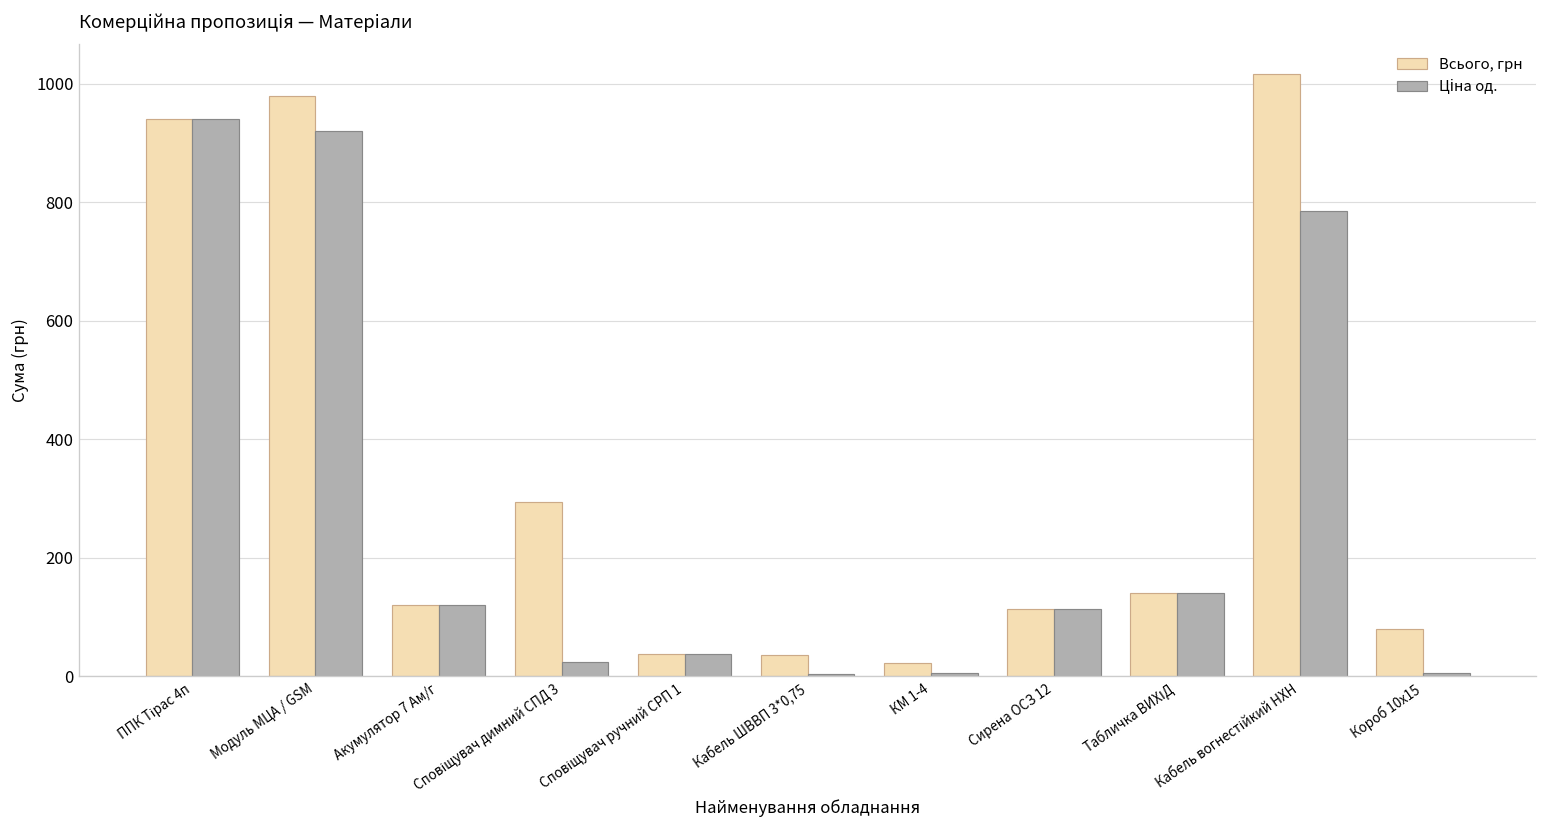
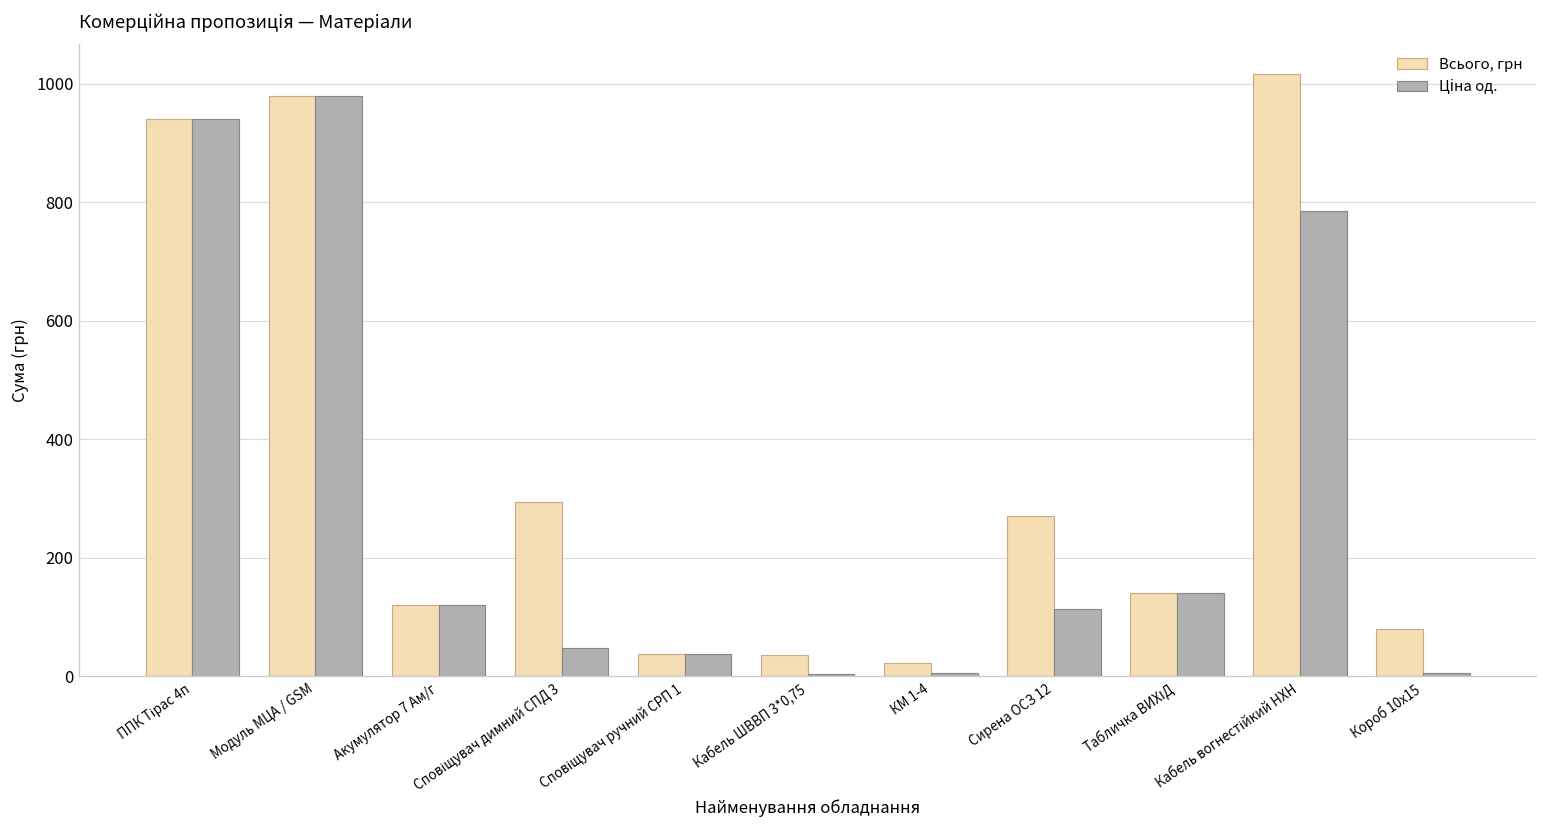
Ціна од., Модуль МЦА / GSM: 920 -> 980
Ціна од., Сповіщувач димний СПД 3: 20 -> 50
Всього, грн, Сирена ОСЗ 12: 110 -> 270
